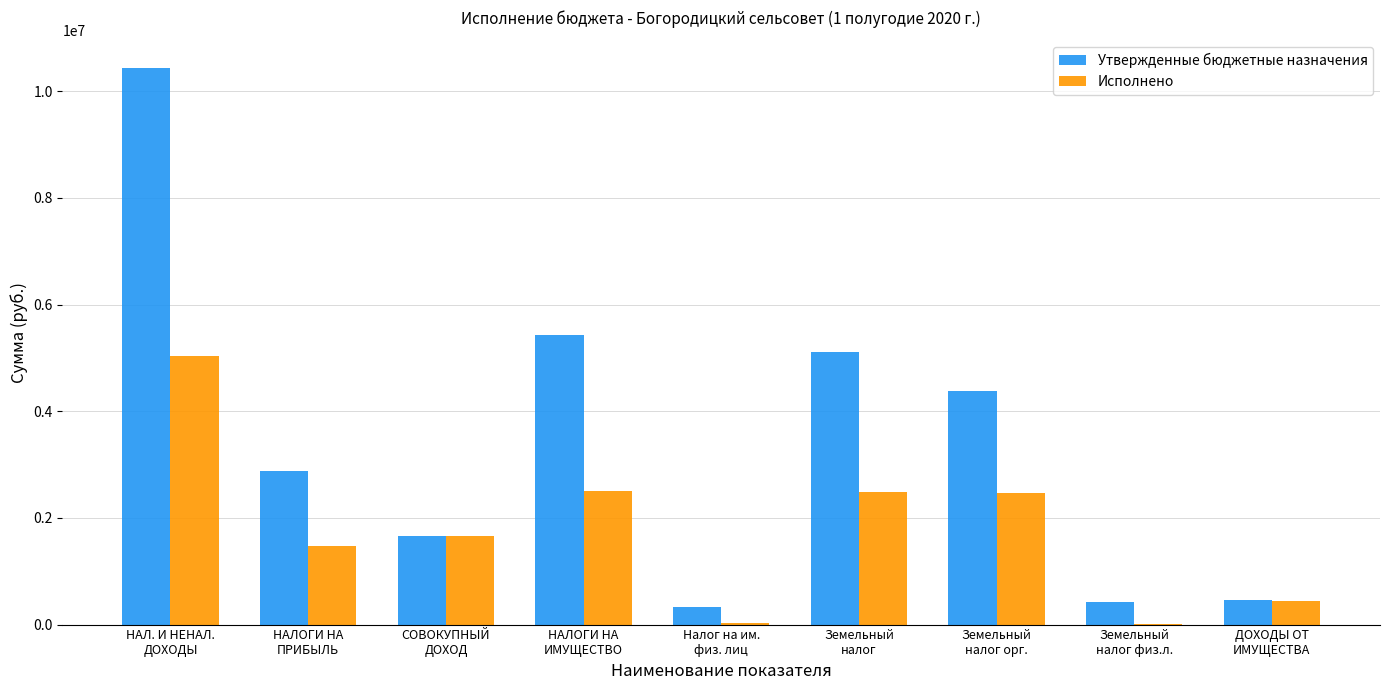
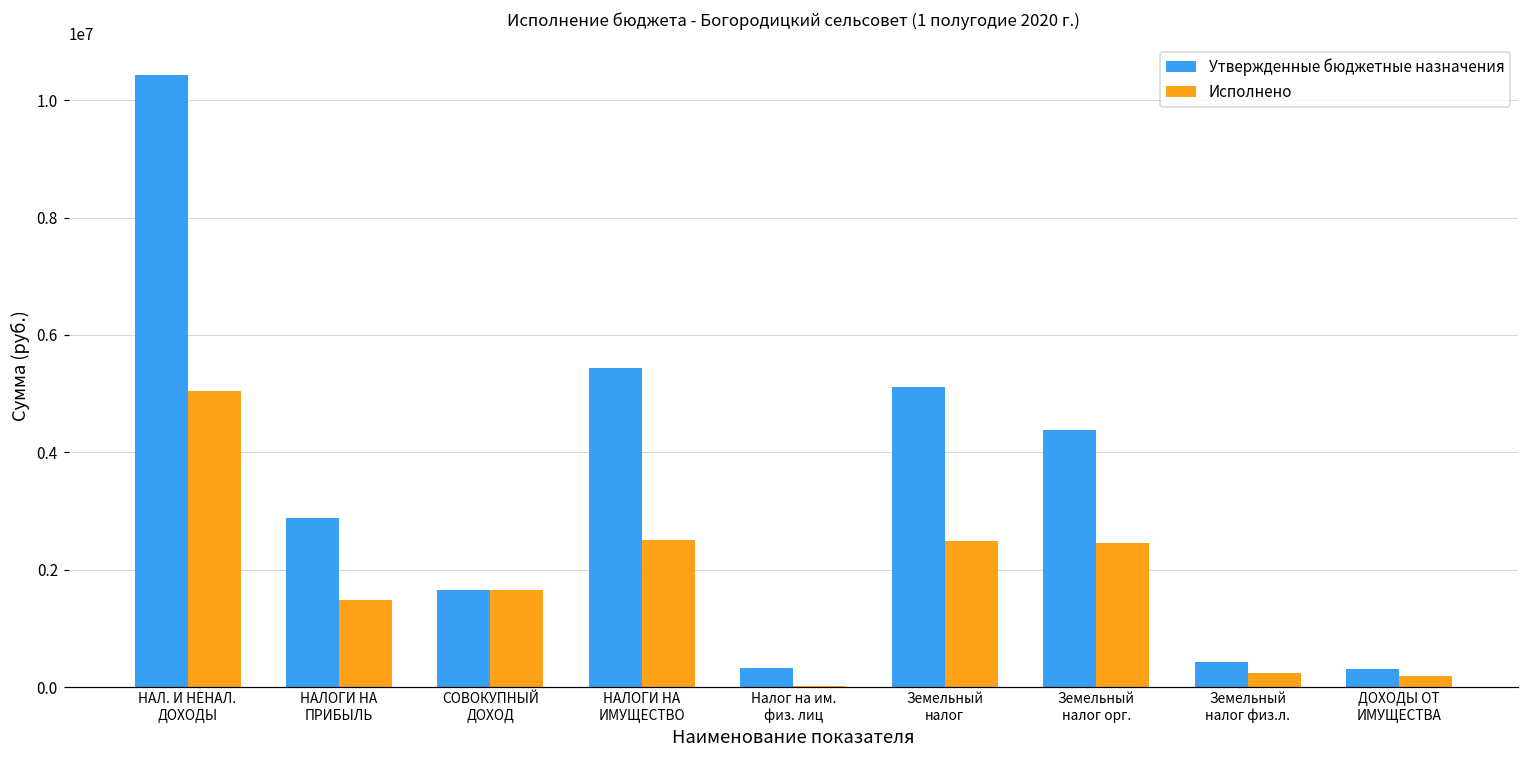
Исполнено, Земельный налог физ.л.: 0 -> 200000
Утвержденные бюджетные назначения, ДОХОДЫ ОТ ИМУЩЕСТВА: 500000 -> 300000
Исполнено, ДОХОДЫ ОТ ИМУЩЕСТВА: 400000 -> 200000
